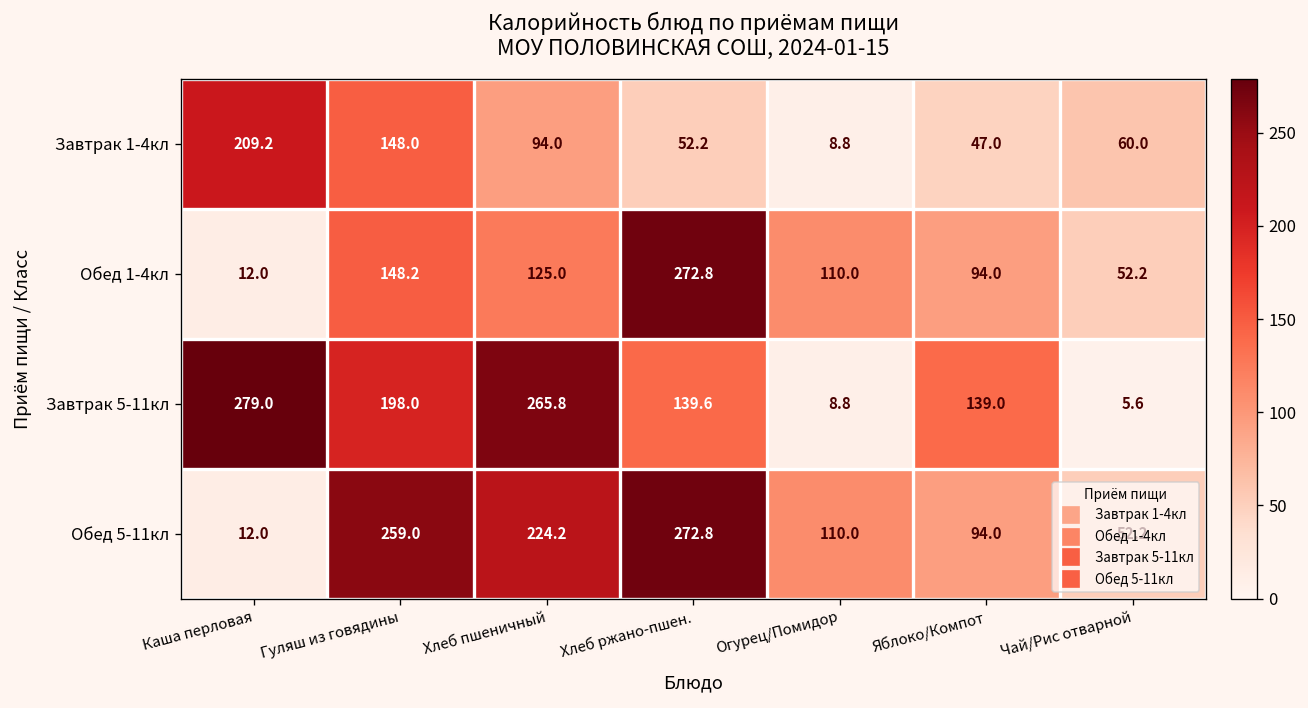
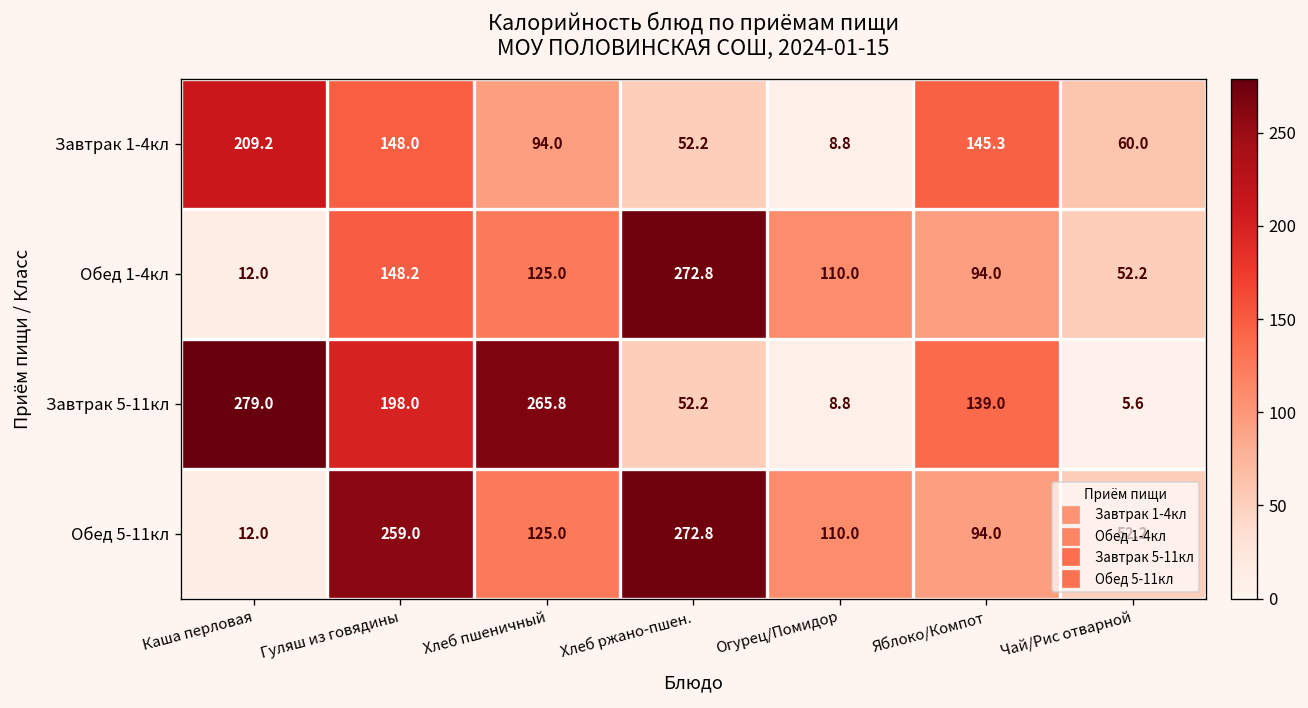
Завтрак 1-4кл, Яблоко/Компот: 47.0 -> 145.3
Завтрак 5-11кл, Хлеб ржано-пшен.: 139.6 -> 52.2
Обед 5-11кл, Хлеб пшеничный: 224.2 -> 125.0
